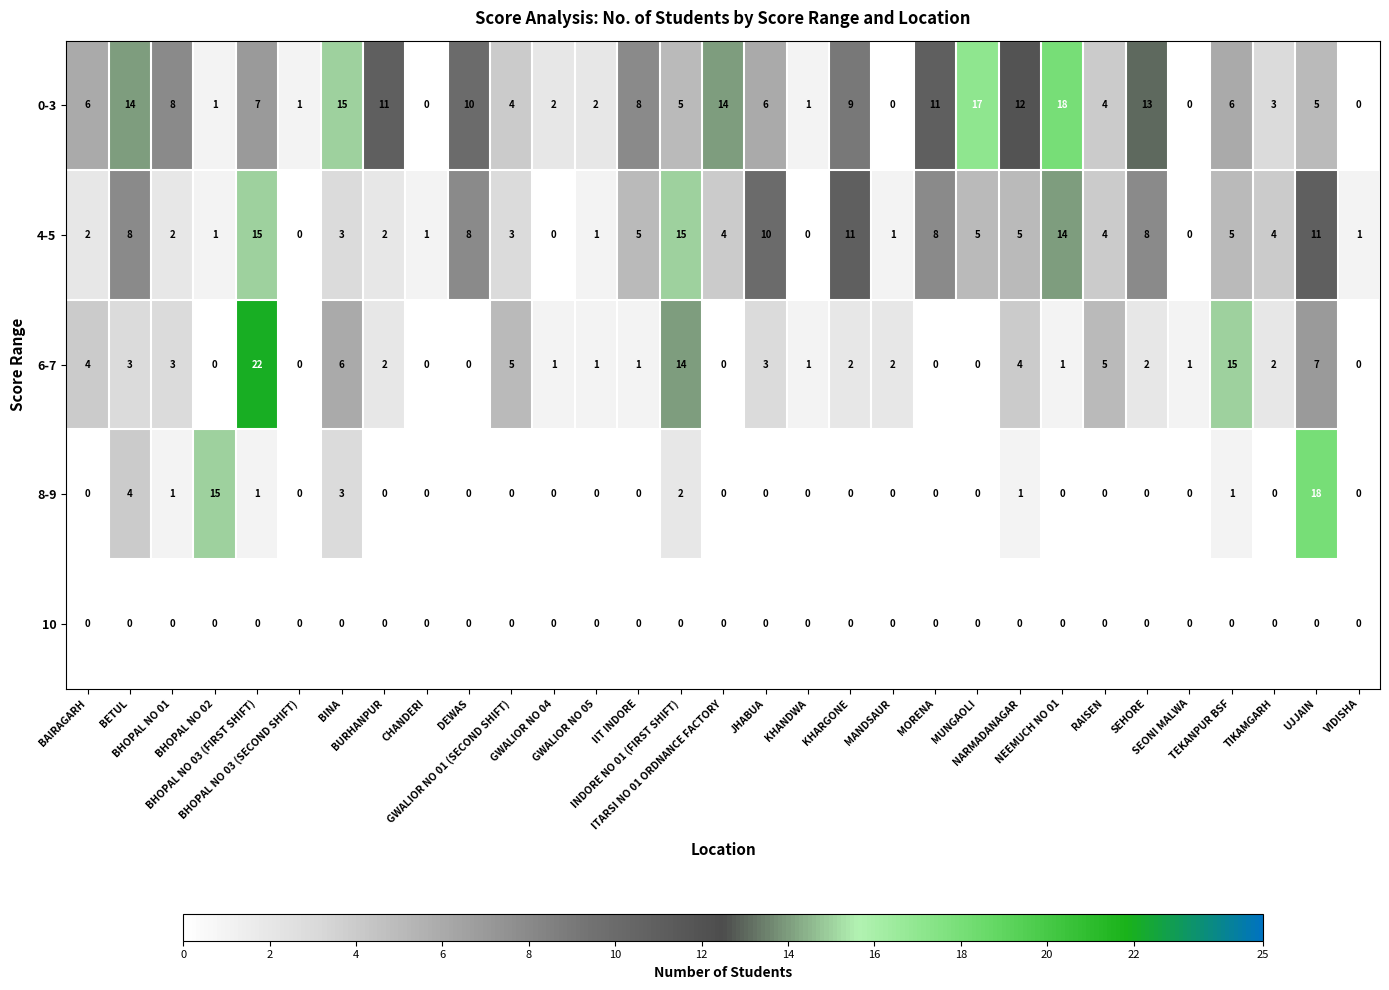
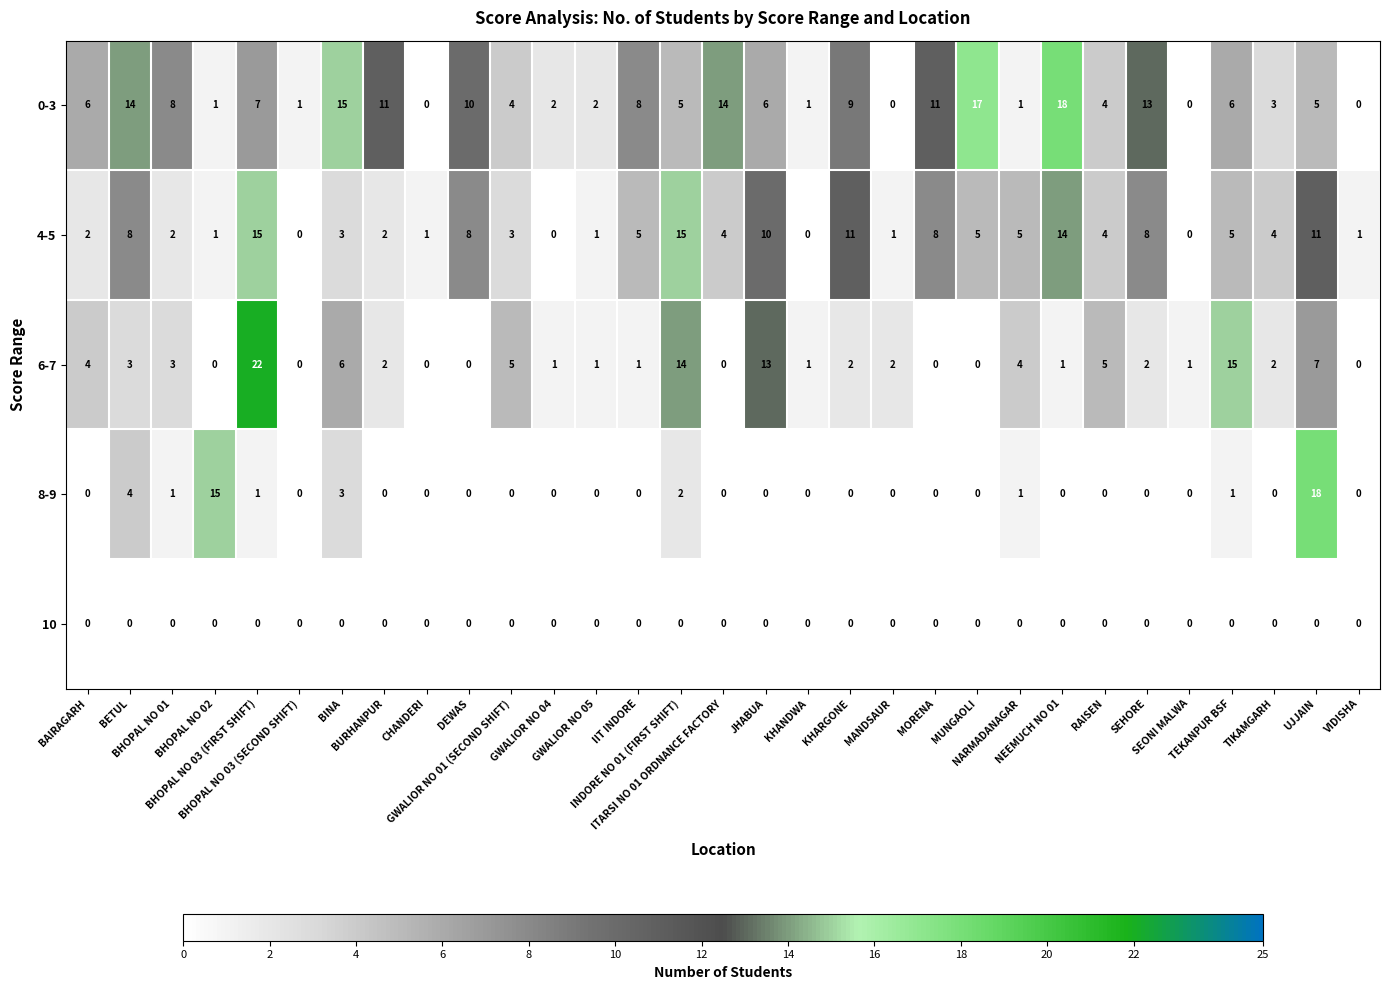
0-3, NARMADANAGAR: 12 -> 1
6-7, JHABUA: 3 -> 13
